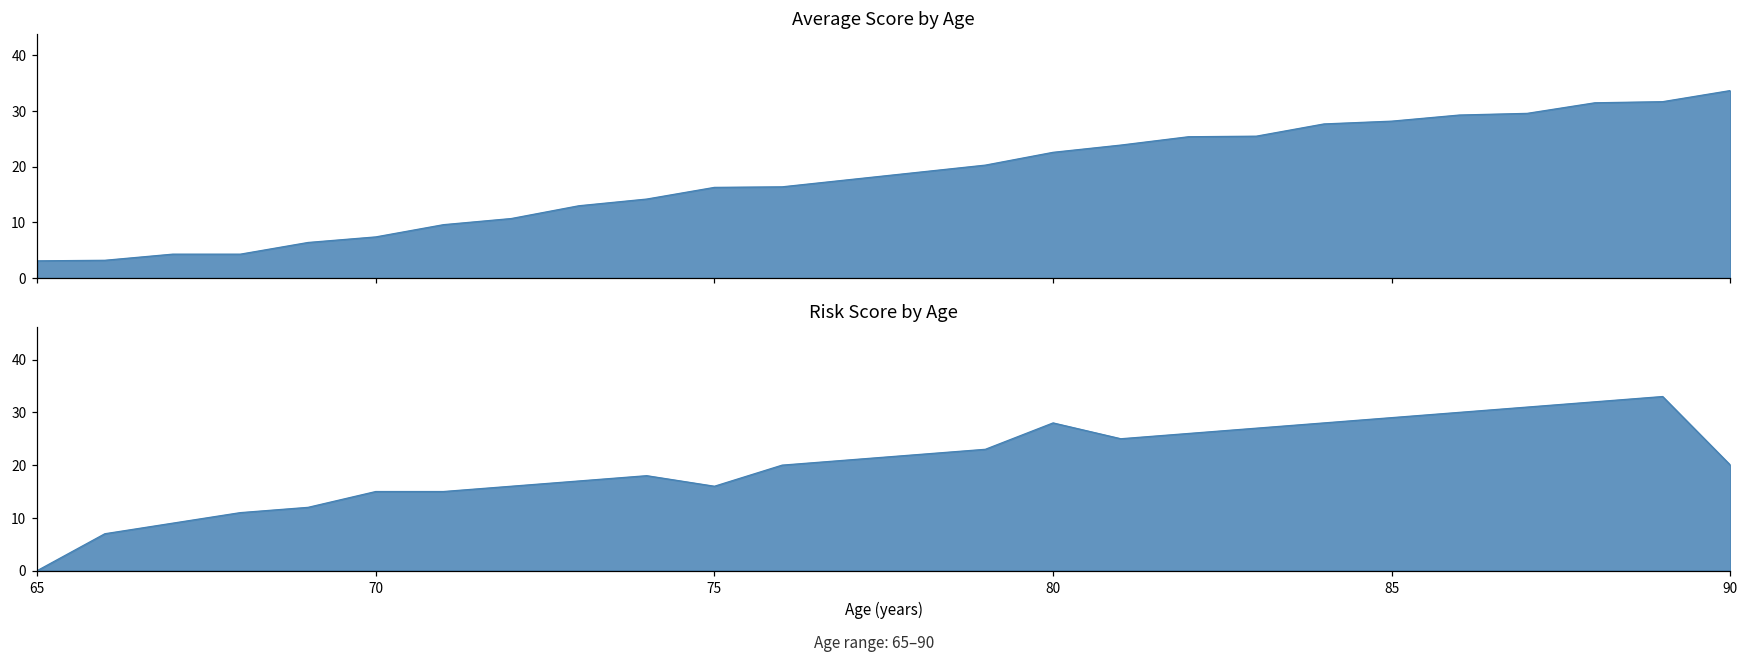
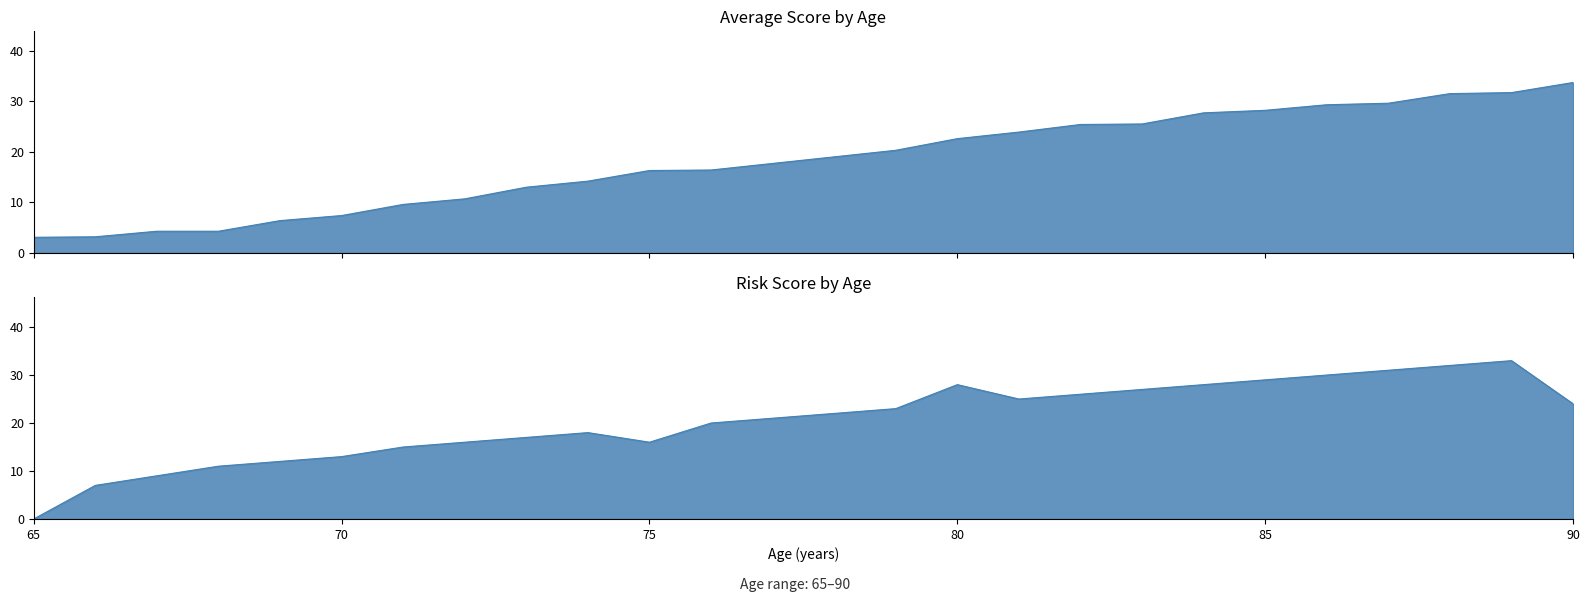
Risk Score by Age, 70: 15 -> 13
Risk Score by Age, 90: 20 -> 24
